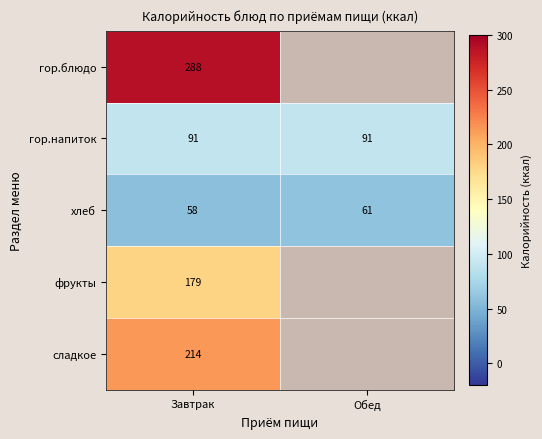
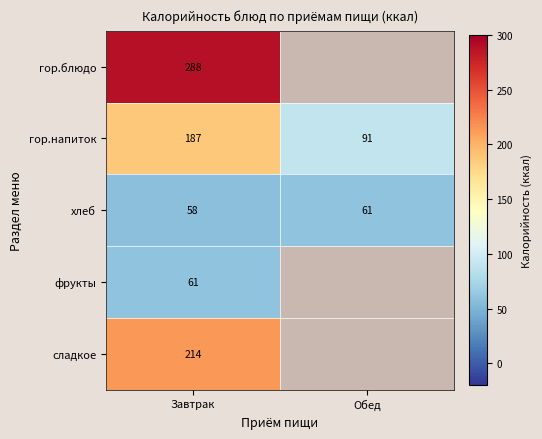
гор.напиток, Завтрак: 91 -> 187
фрукты, Завтрак: 179 -> 61
